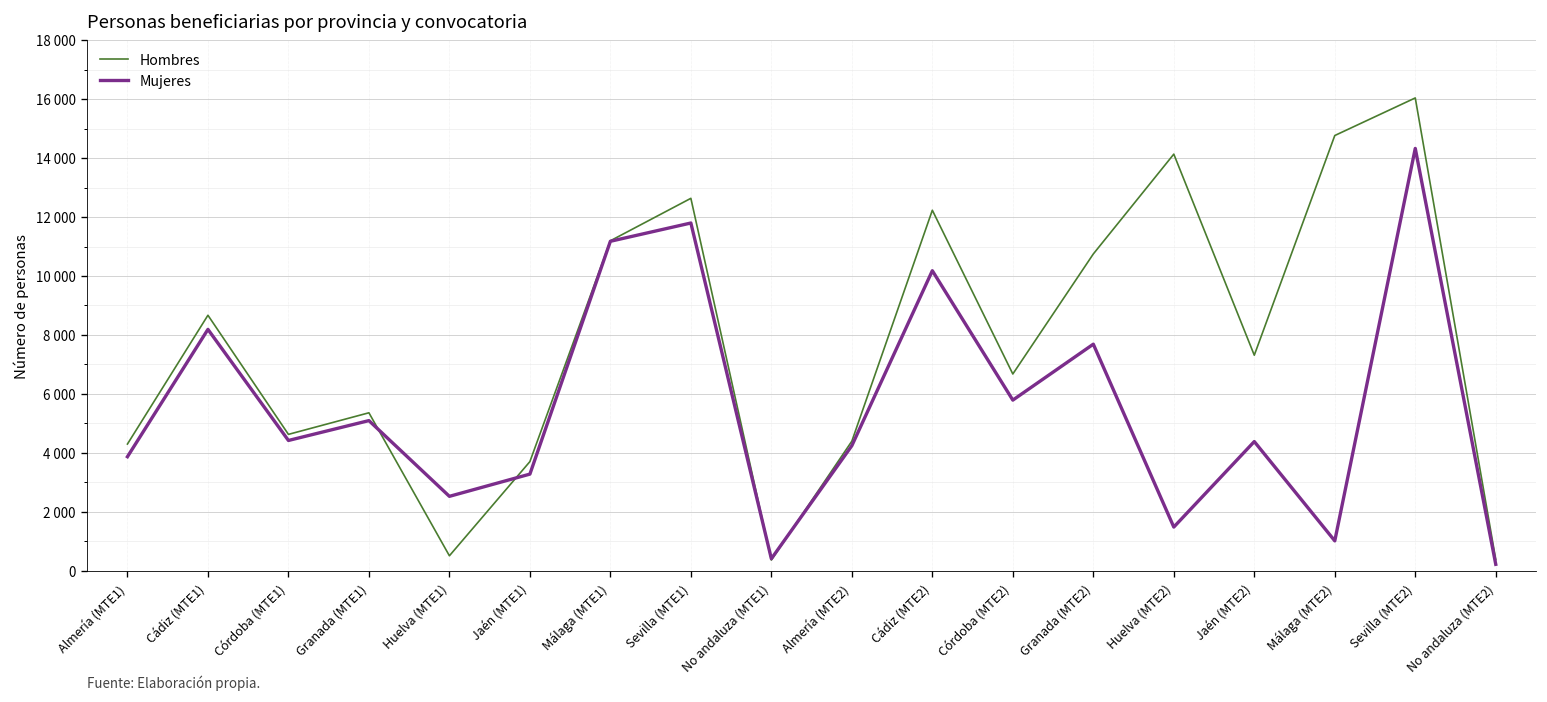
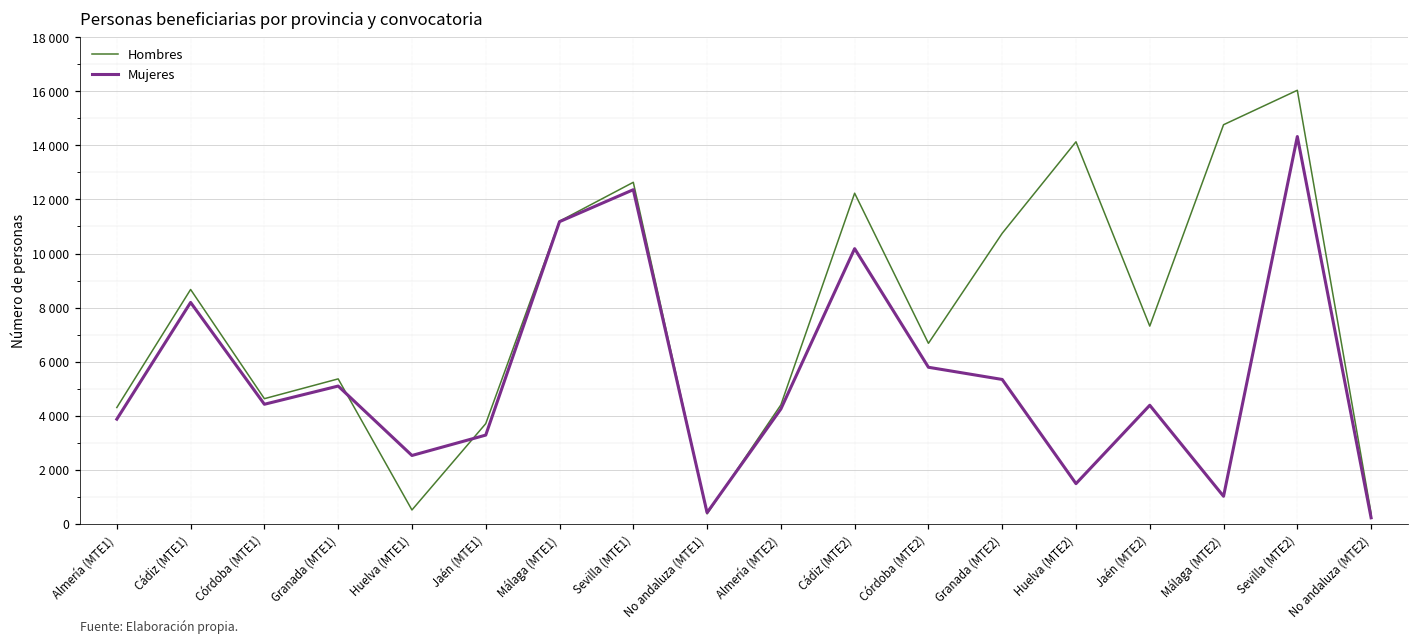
Mujeres, Sevilla (MTE1): 11800 -> 12400
Mujeres, Granada (MTE2): 7700 -> 5300
